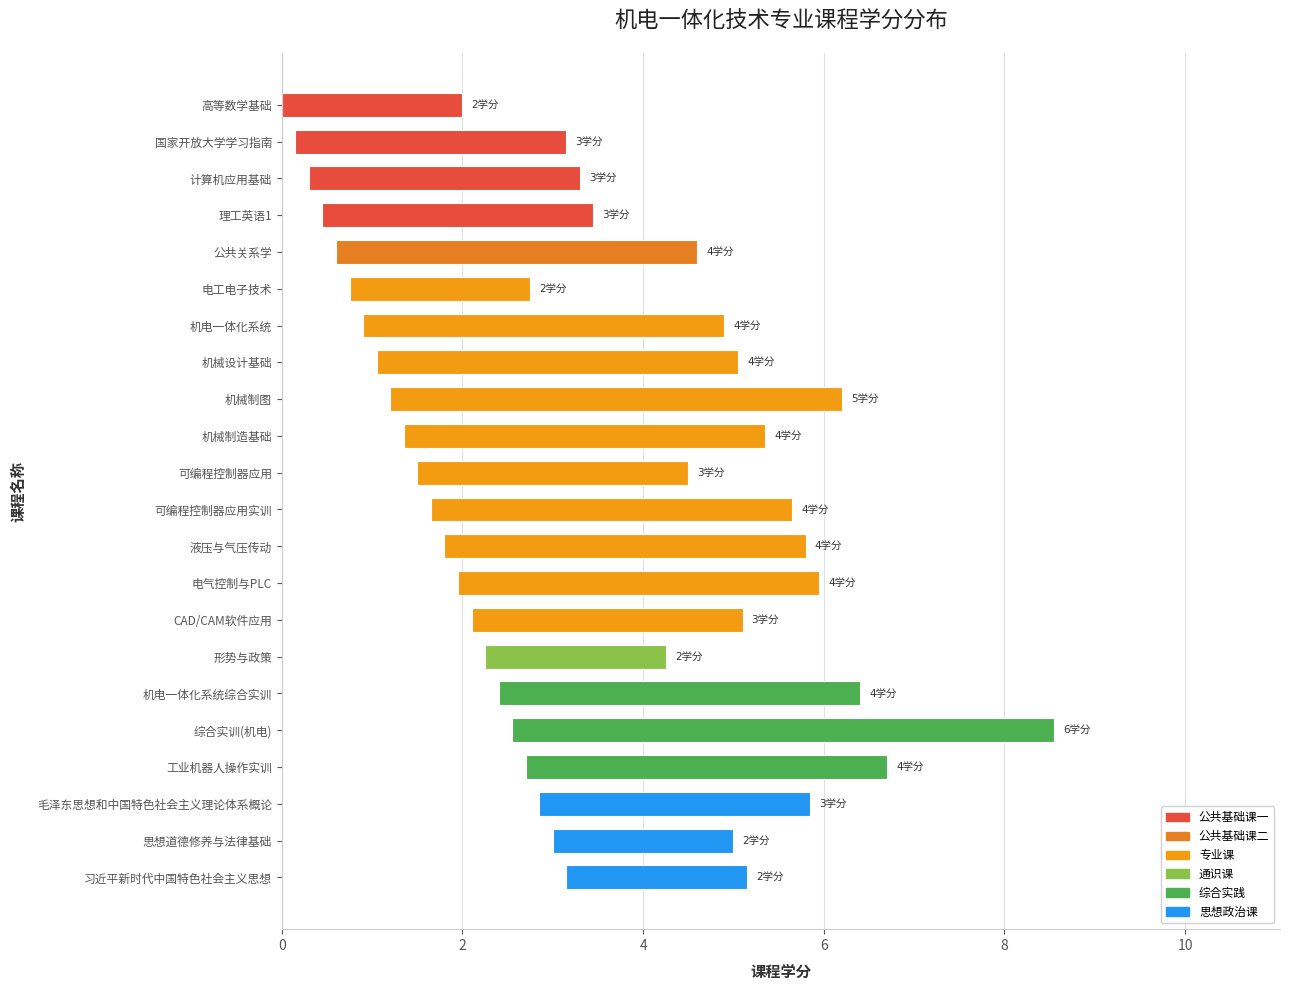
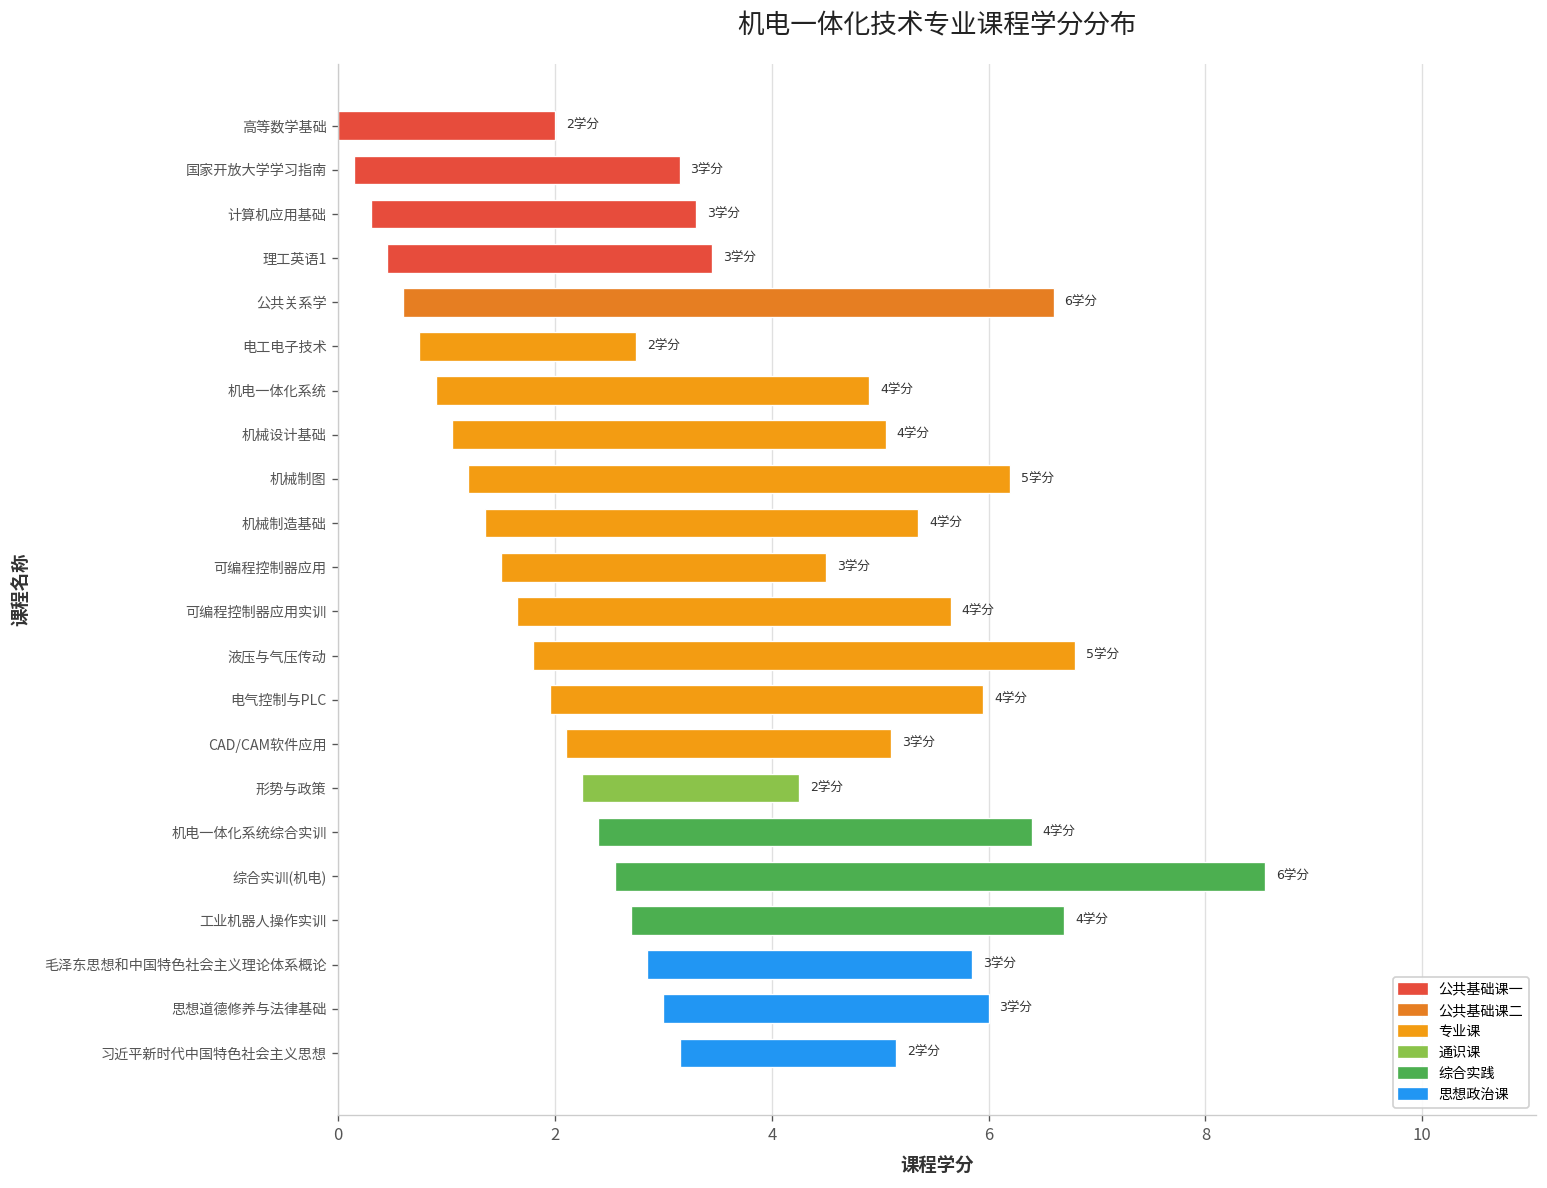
公共关系学: 4 -> 6
液压与气压传动: 4 -> 5
思想道德修养与法律基础: 2 -> 3
